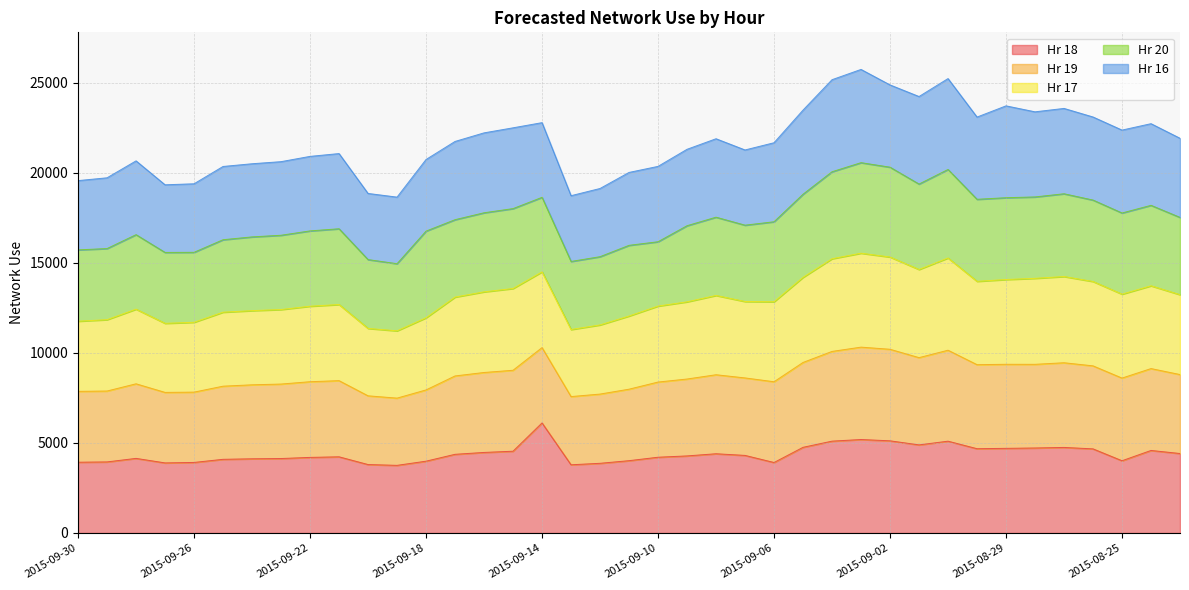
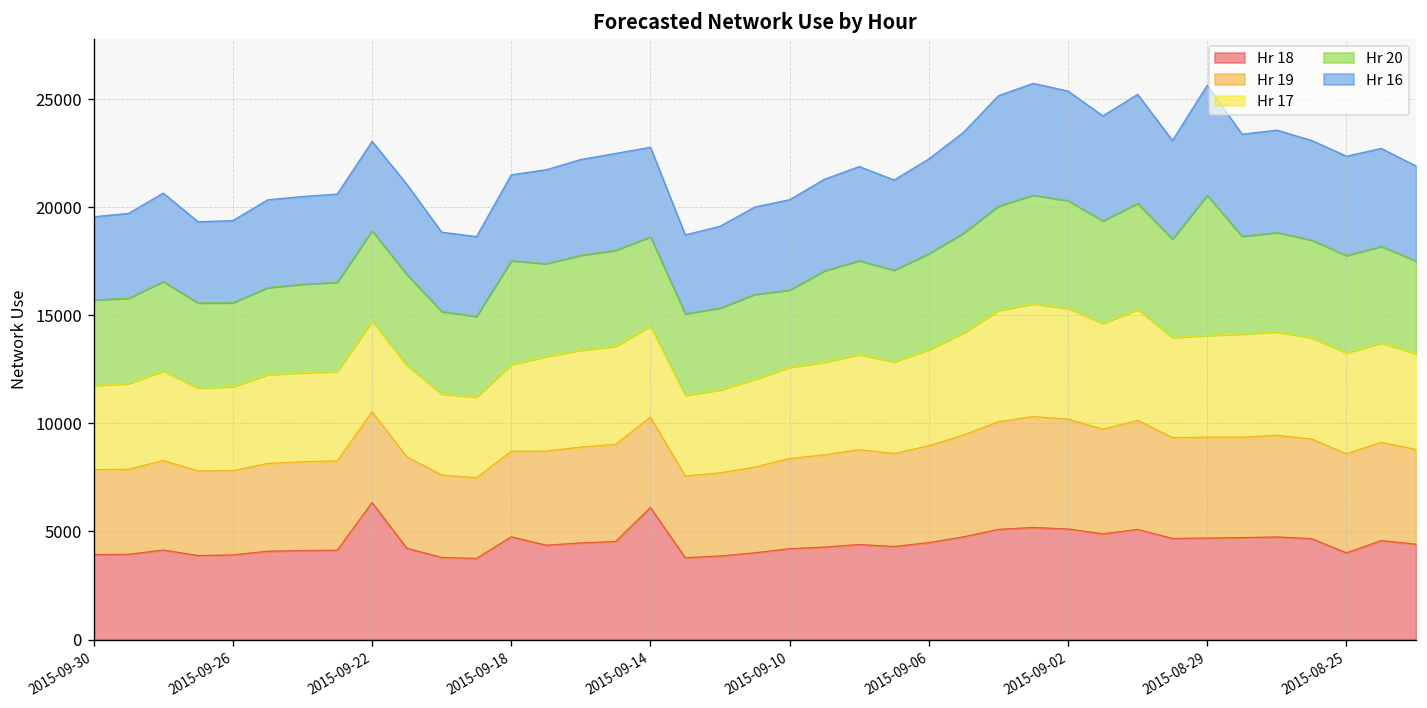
Hr 18, 2015-09-22: 4200 -> 6300
Hr 18, 2015-09-18: 4000 -> 4800
Hr 18, 2015-09-06: 3900 -> 4500
Hr 16, 2015-09-02: 4600 -> 5100
Hr 20, 2015-08-29: 4500 -> 6500
